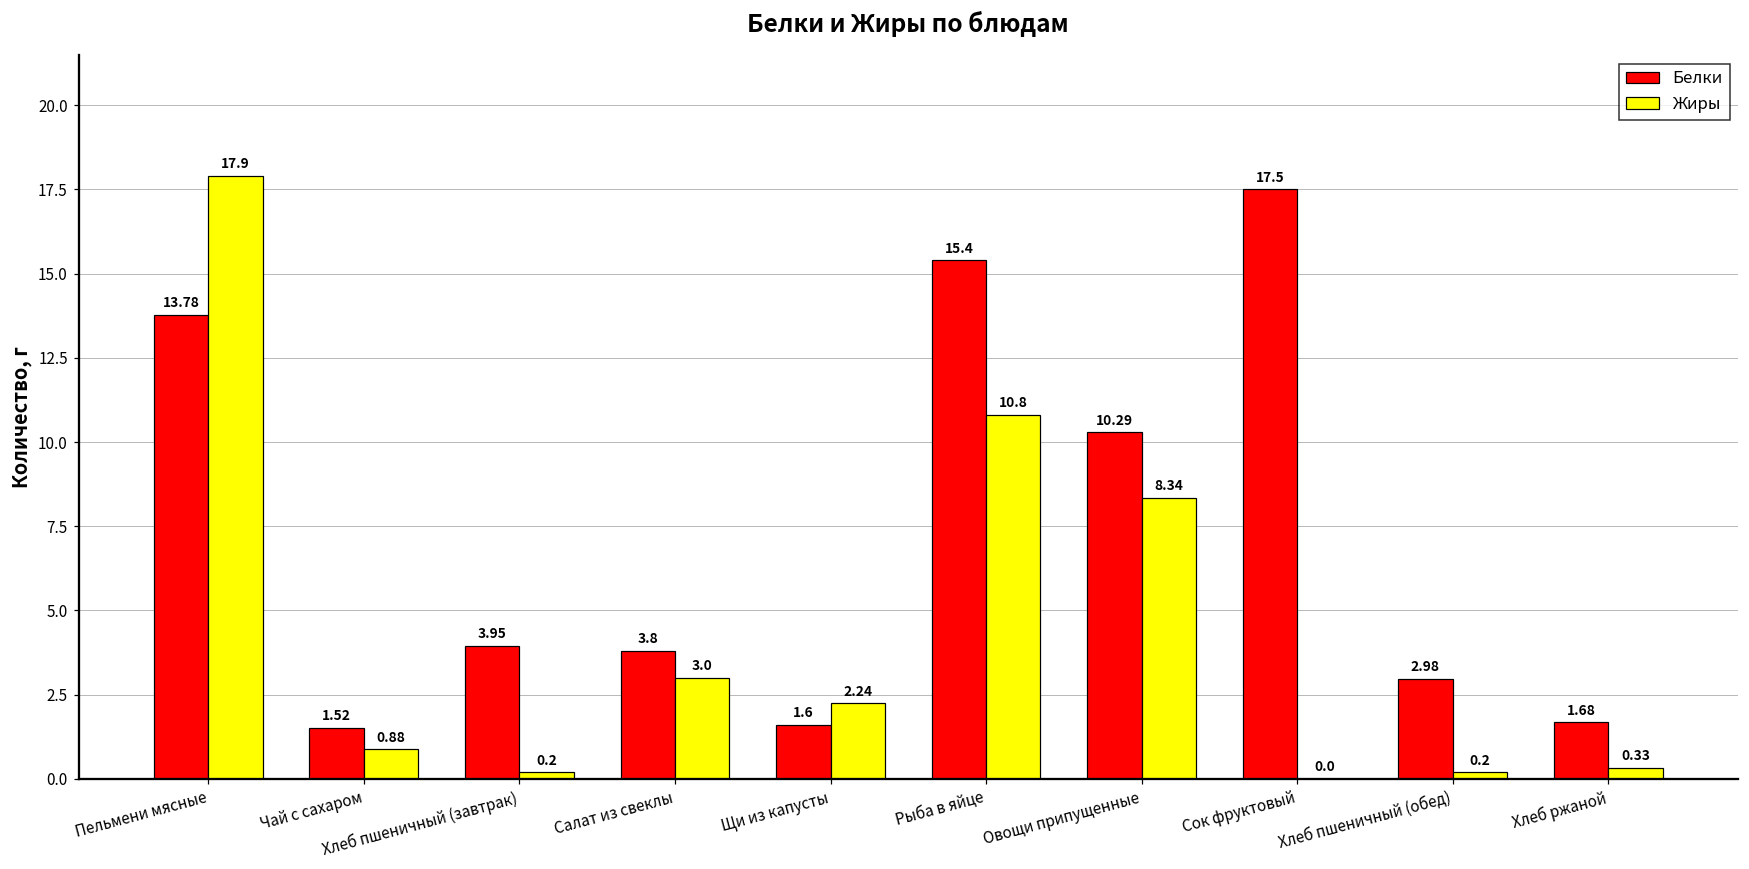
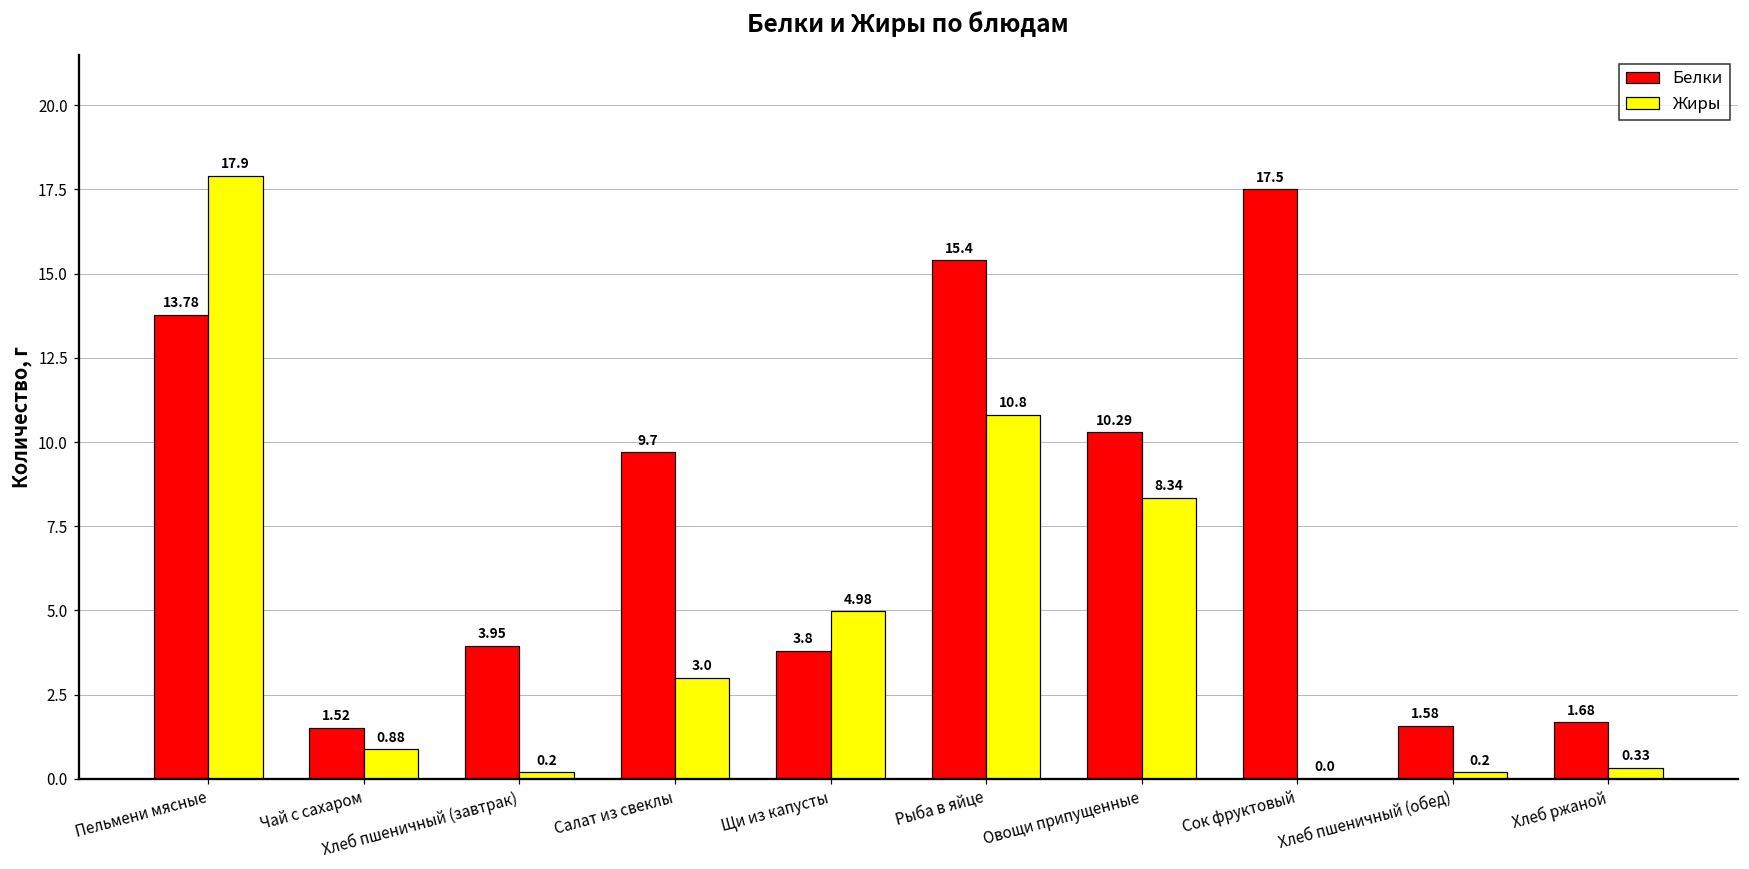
Белки, Салат из свеклы: 3.8 -> 9.7
Белки, Щи из капусты: 1.6 -> 3.8
Жиры, Щи из капусты: 2.24 -> 4.98
Белки, Хлеб пшеничный (обед): 2.98 -> 1.58
